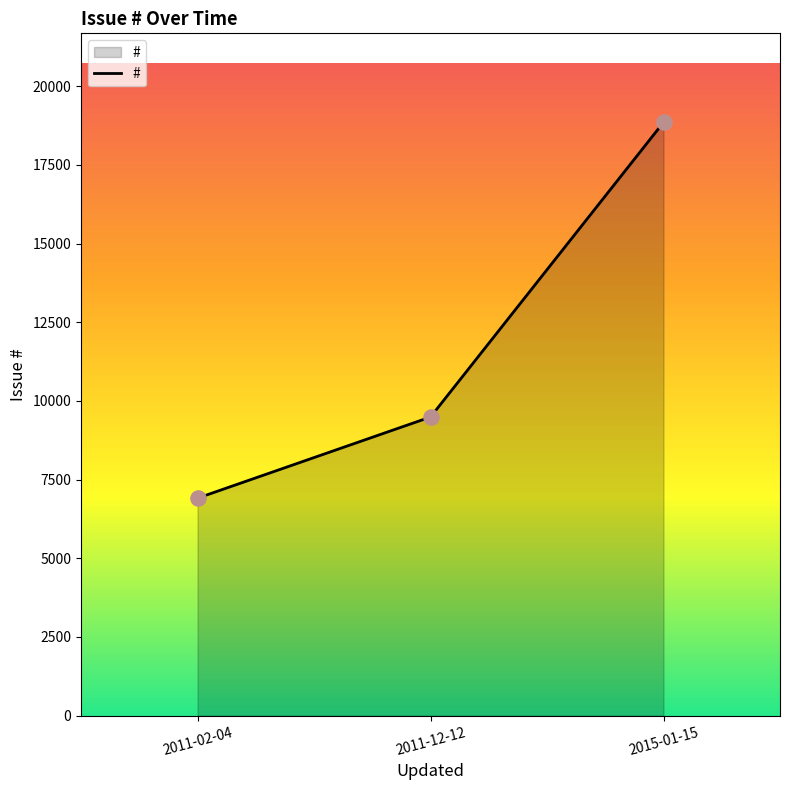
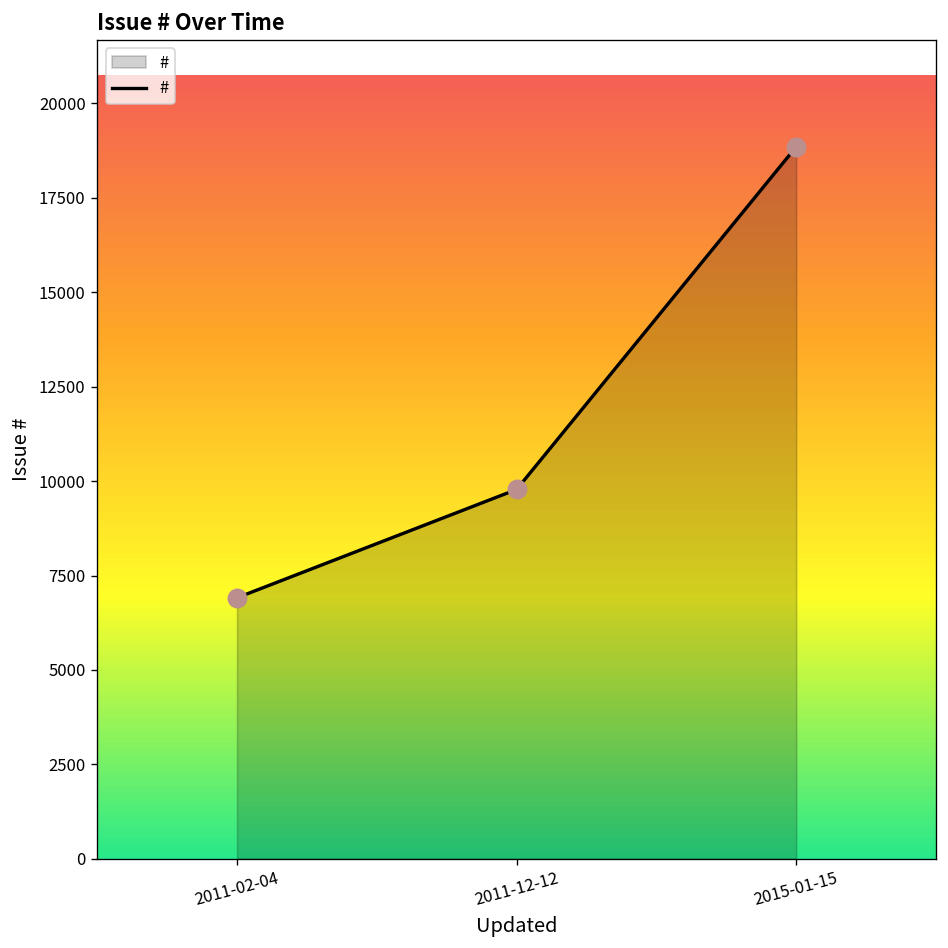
2011-12-12: 9500 -> 9800
